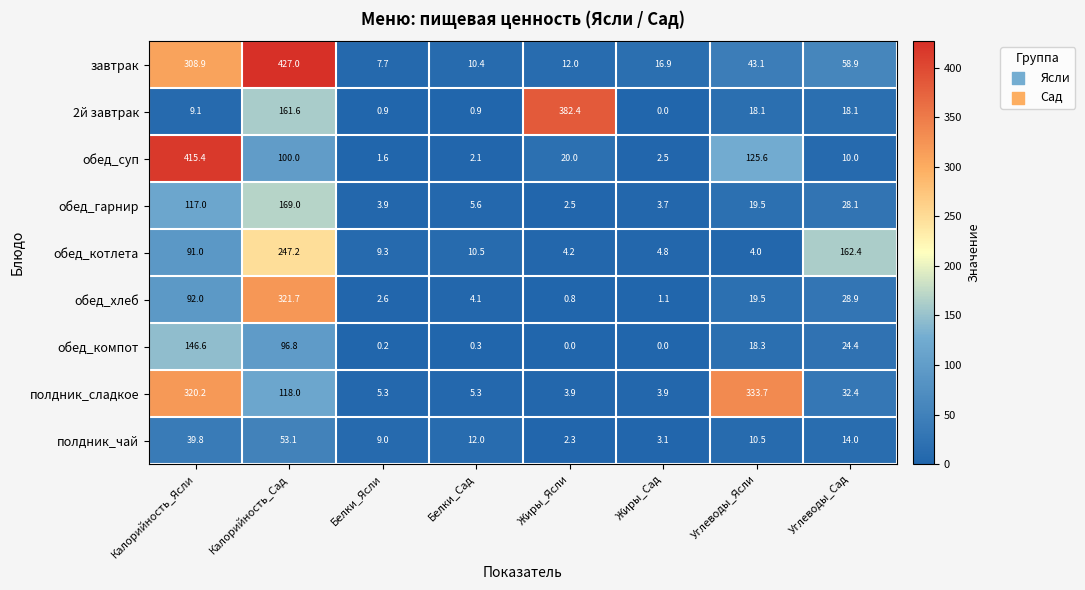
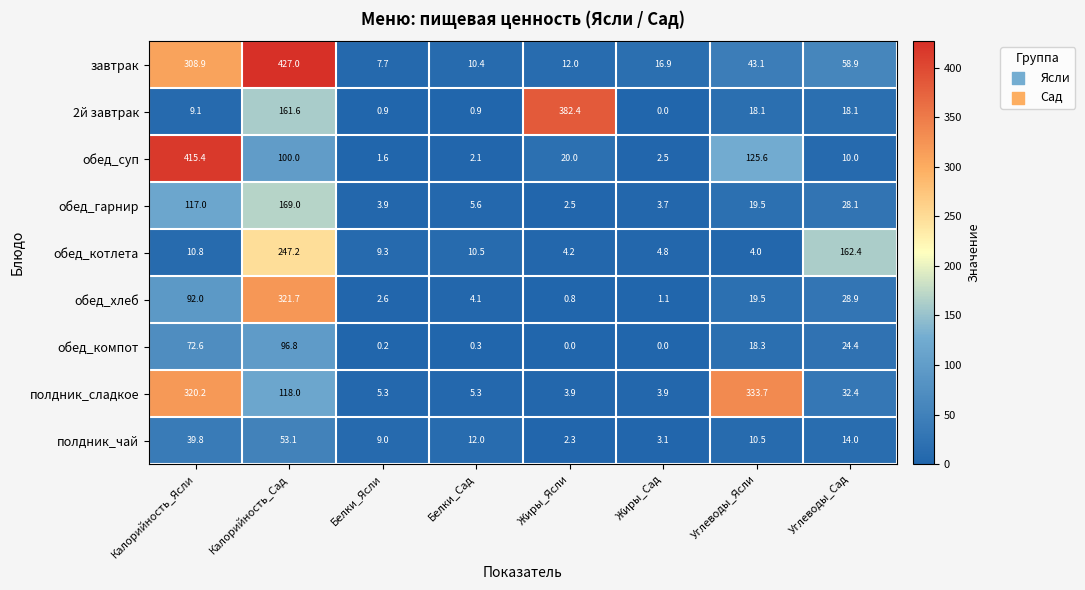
обед_котлета, Калорийность_Ясли: 91.0 -> 10.8
обед_компот, Калорийность_Ясли: 146.6 -> 72.6
